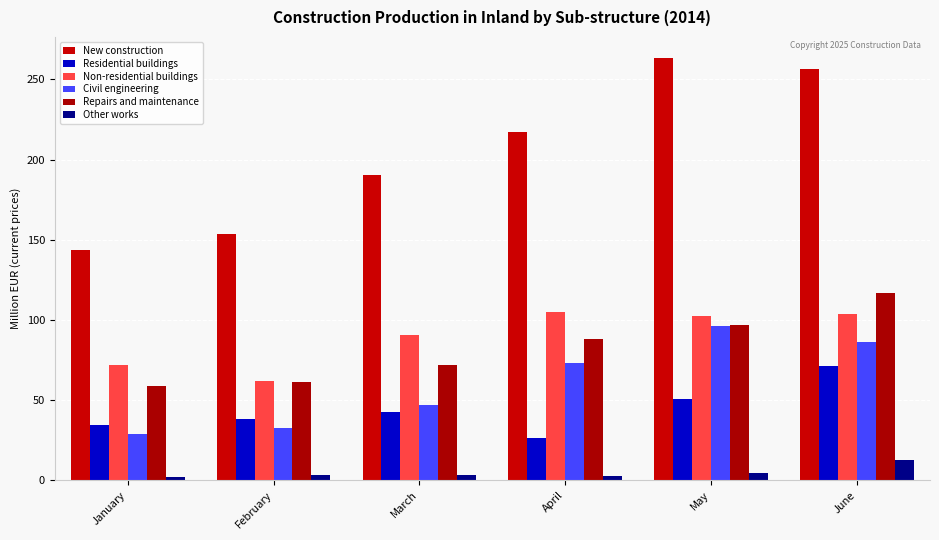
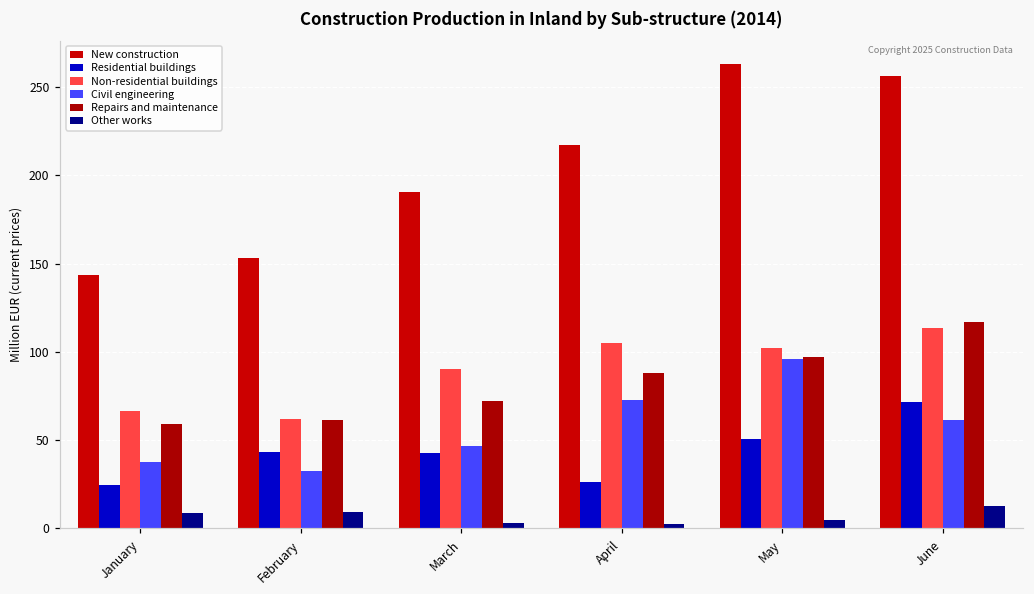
Residential buildings, January: 35 -> 24
Non-residential buildings, January: 72 -> 66
Civil engineering, January: 29 -> 37
Other works, January: 2 -> 9
Residential buildings, February: 38 -> 44
Other works, February: 3 -> 9
Non-residential buildings, June: 104 -> 113
Civil engineering, June: 86 -> 61
